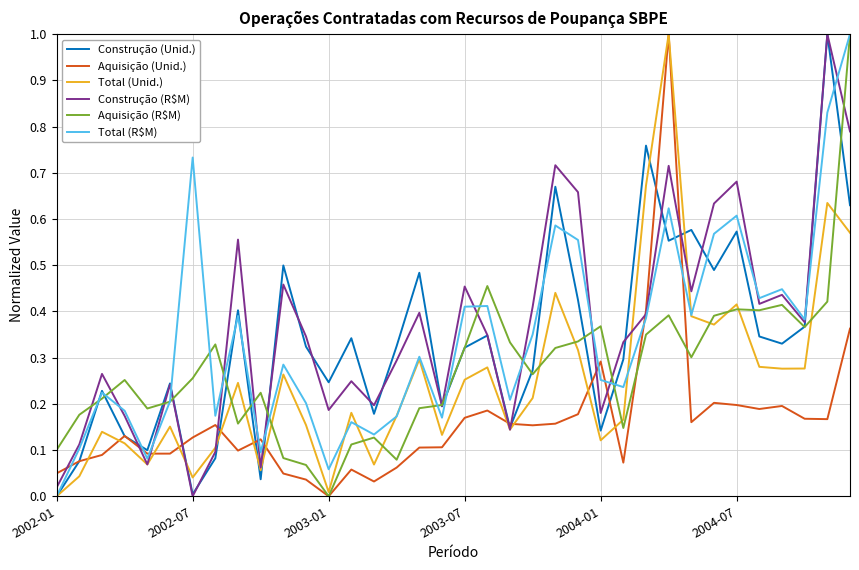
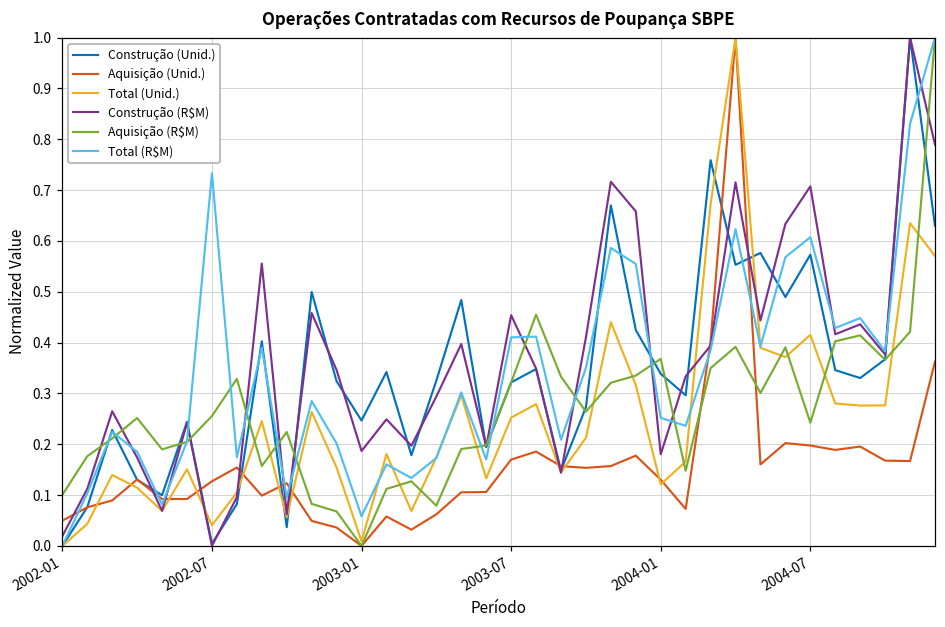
Construção (Unid.), 2004-01: 0.14 -> 0.34
Aquisição (Unid.), 2004-01: 0.29 -> 0.13
Construção (R$M), 2004-07: 0.68 -> 0.71
Aquisição (R$M), 2004-07: 0.40 -> 0.24
